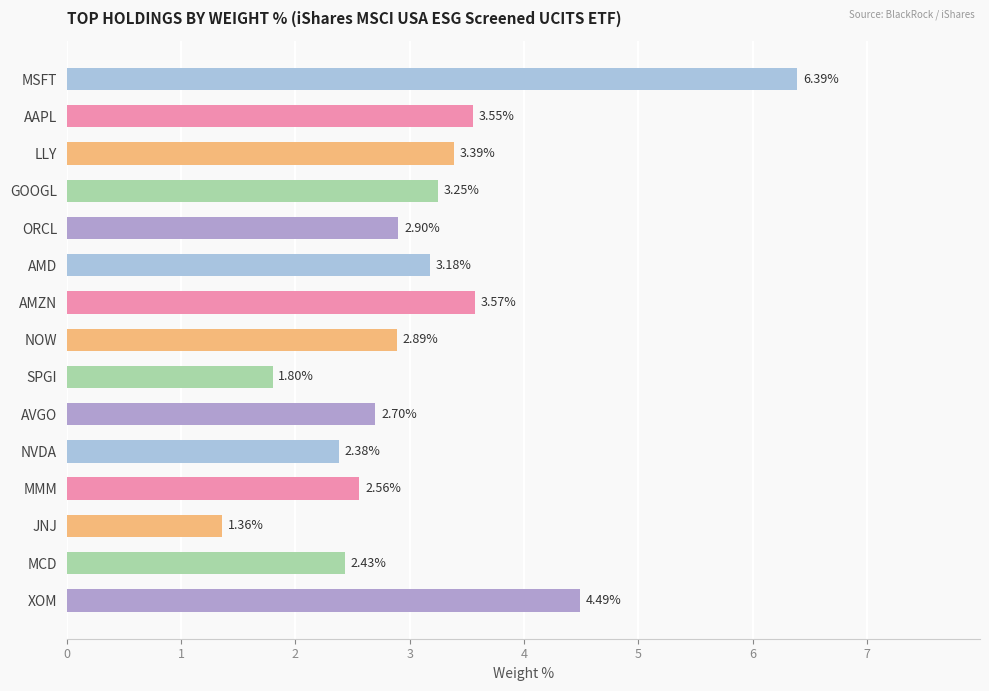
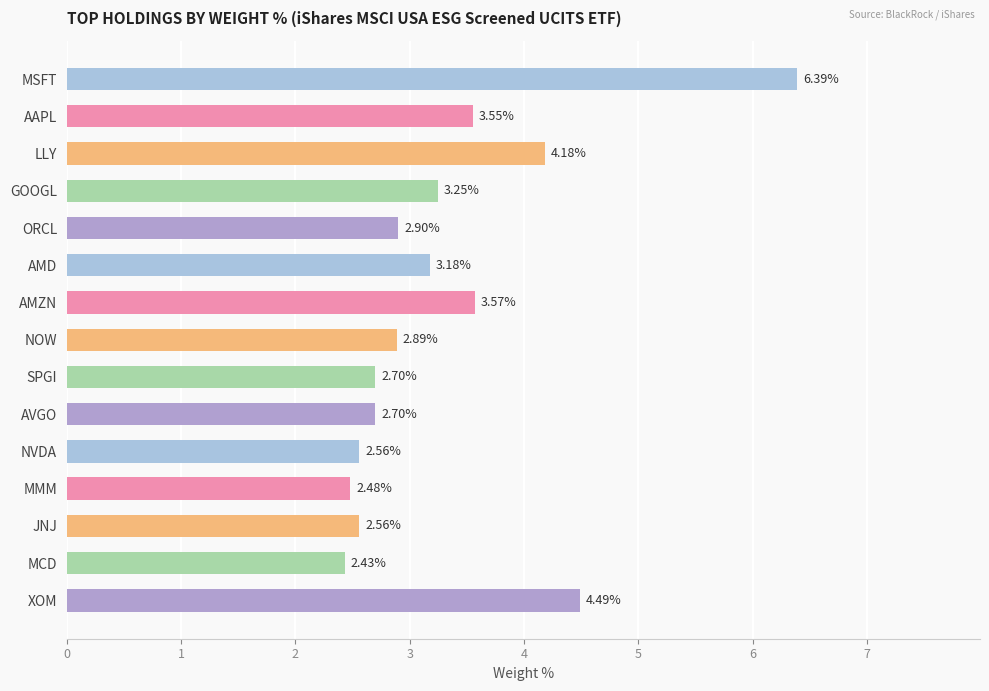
LLY: 3.39% -> 4.18%
SPGI: 1.80% -> 2.70%
NVDA: 2.38% -> 2.56%
MMM: 2.56% -> 2.48%
JNJ: 1.36% -> 2.56%
